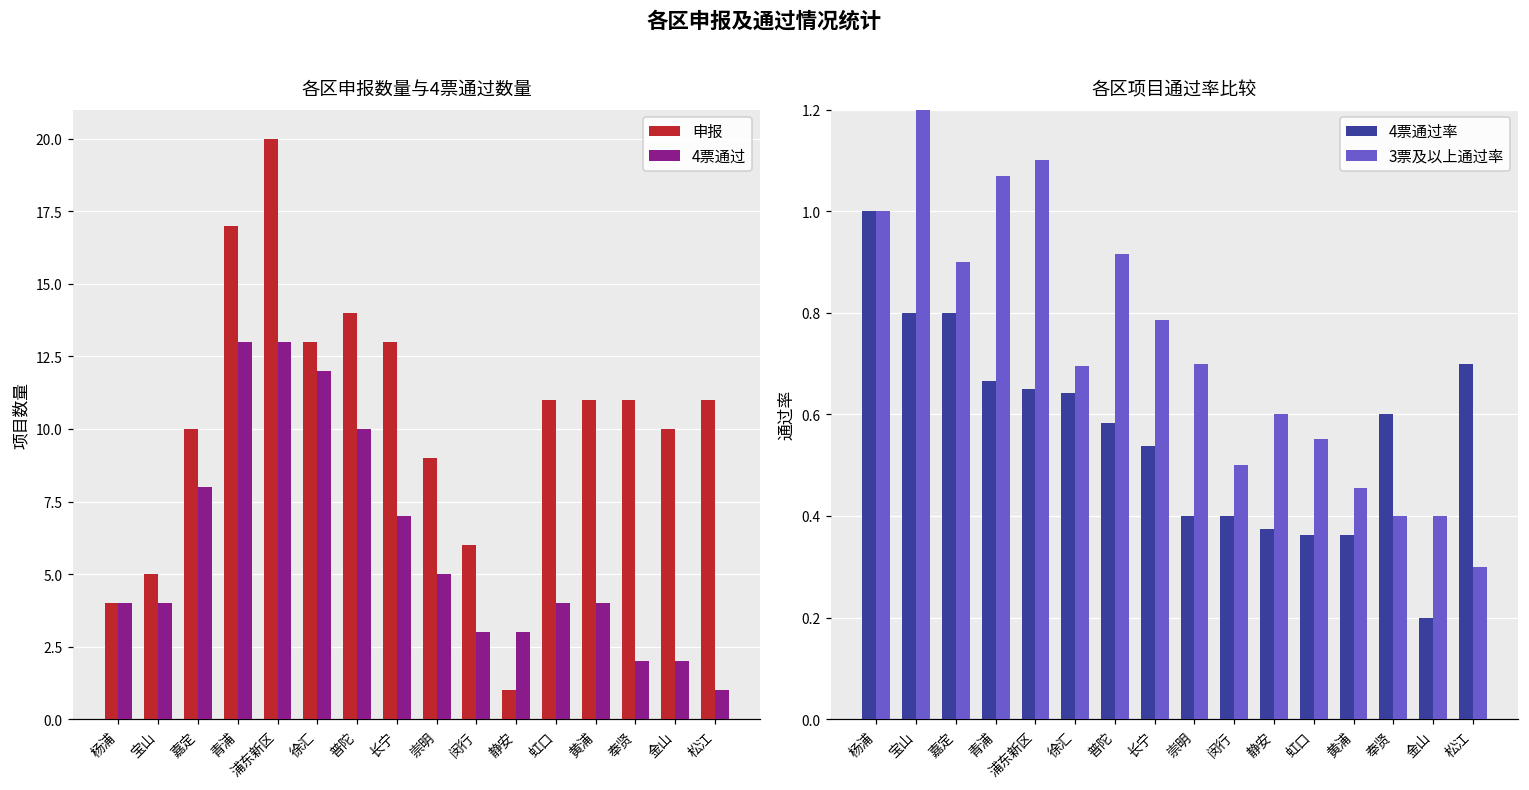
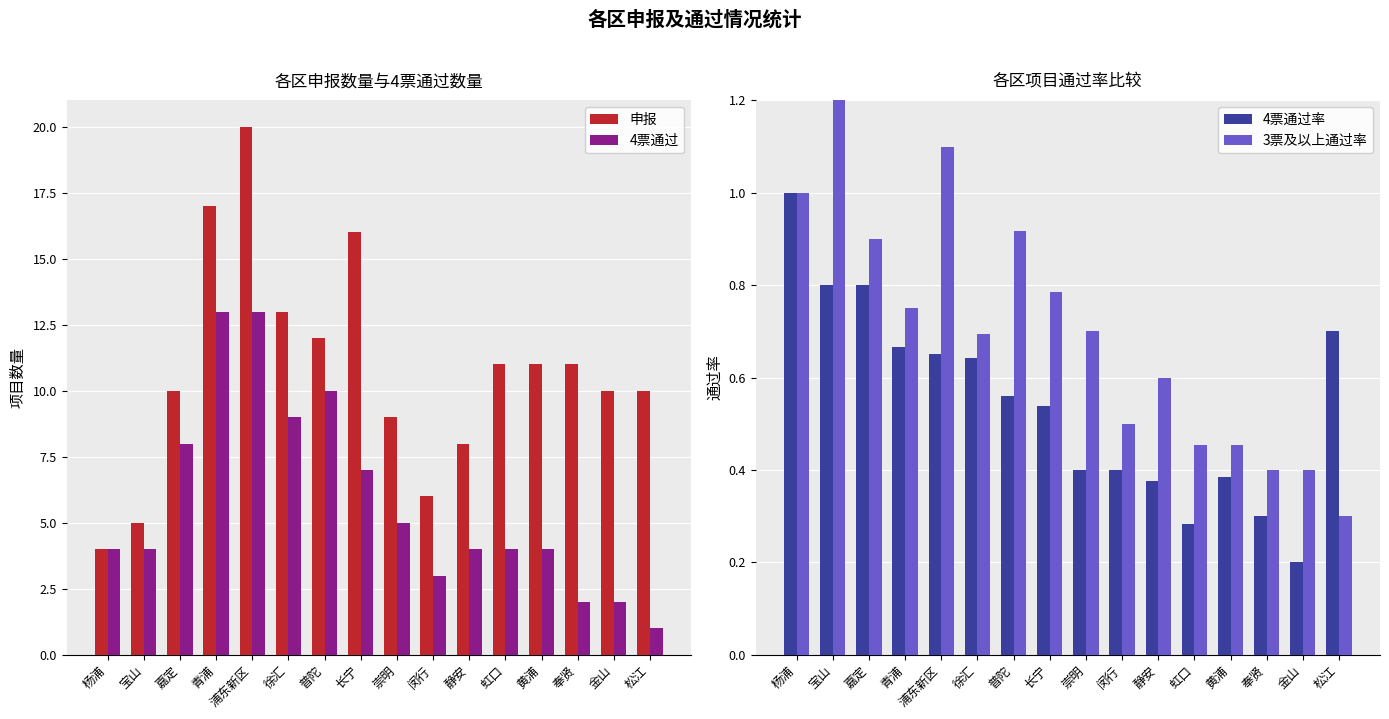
各区申报数量与4票通过数量, 4票通过, 徐汇: 12 -> 9
各区申报数量与4票通过数量, 申报, 普陀: 14 -> 12
各区申报数量与4票通过数量, 申报, 长宁: 13 -> 16
各区申报数量与4票通过数量, 申报, 静安: 1 -> 8
各区申报数量与4票通过数量, 4票通过, 静安: 3 -> 4
各区申报数量与4票通过数量, 申报, 松江: 11 -> 10
各区项目通过率比较, 3票及以上通过率, 青浦: 1.07 -> 0.75
各区项目通过率比较, 4票通过率, 普陀: 0.58 -> 0.56
各区项目通过率比较, 4票通过率, 虹口: 0.36 -> 0.28
各区项目通过率比较, 3票及以上通过率, 虹口: 0.55 -> 0.45
各区项目通过率比较, 4票通过率, 黄浦: 0.36 -> 0.39
各区项目通过率比较, 4票通过率, 奉贤: 0.6 -> 0.3
